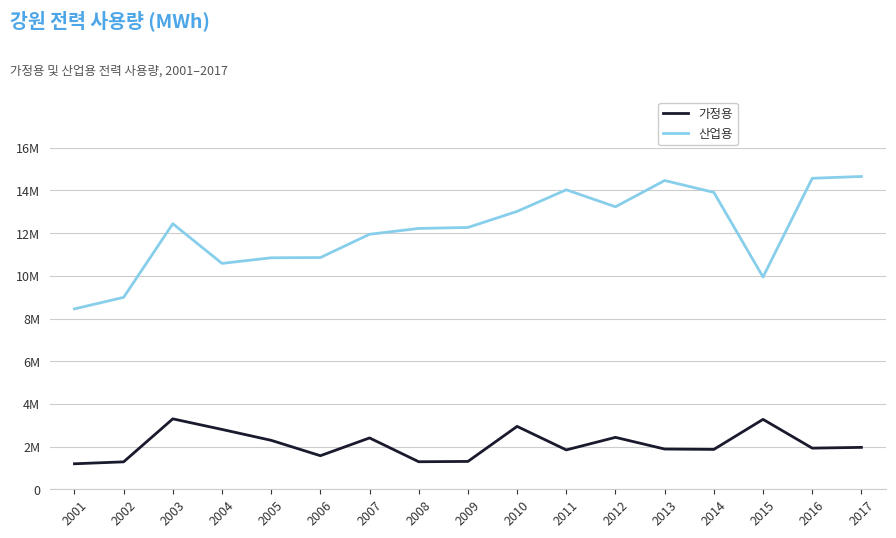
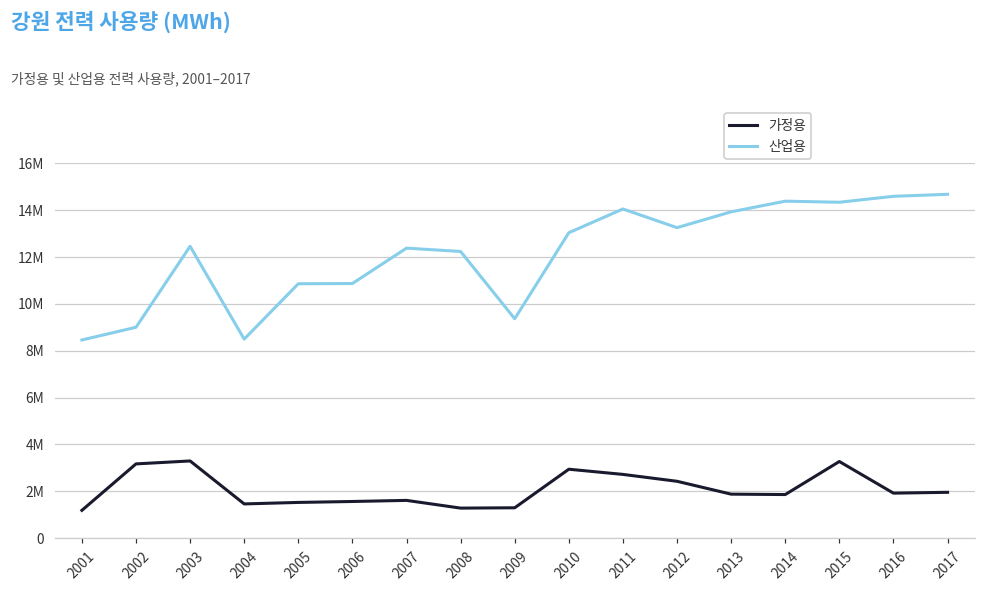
가정용, 2002: 1300000 -> 3200000
가정용, 2004: 2800000 -> 1500000
산업용, 2004: 10600000 -> 8500000
가정용, 2005: 2300000 -> 1500000
가정용, 2007: 2400000 -> 1600000
산업용, 2007: 11900000 -> 12400000
산업용, 2009: 12300000 -> 9400000
가정용, 2011: 1800000 -> 2700000
산업용, 2013: 14500000 -> 13900000
산업용, 2014: 13900000 -> 14400000
산업용, 2015: 9900000 -> 14300000
